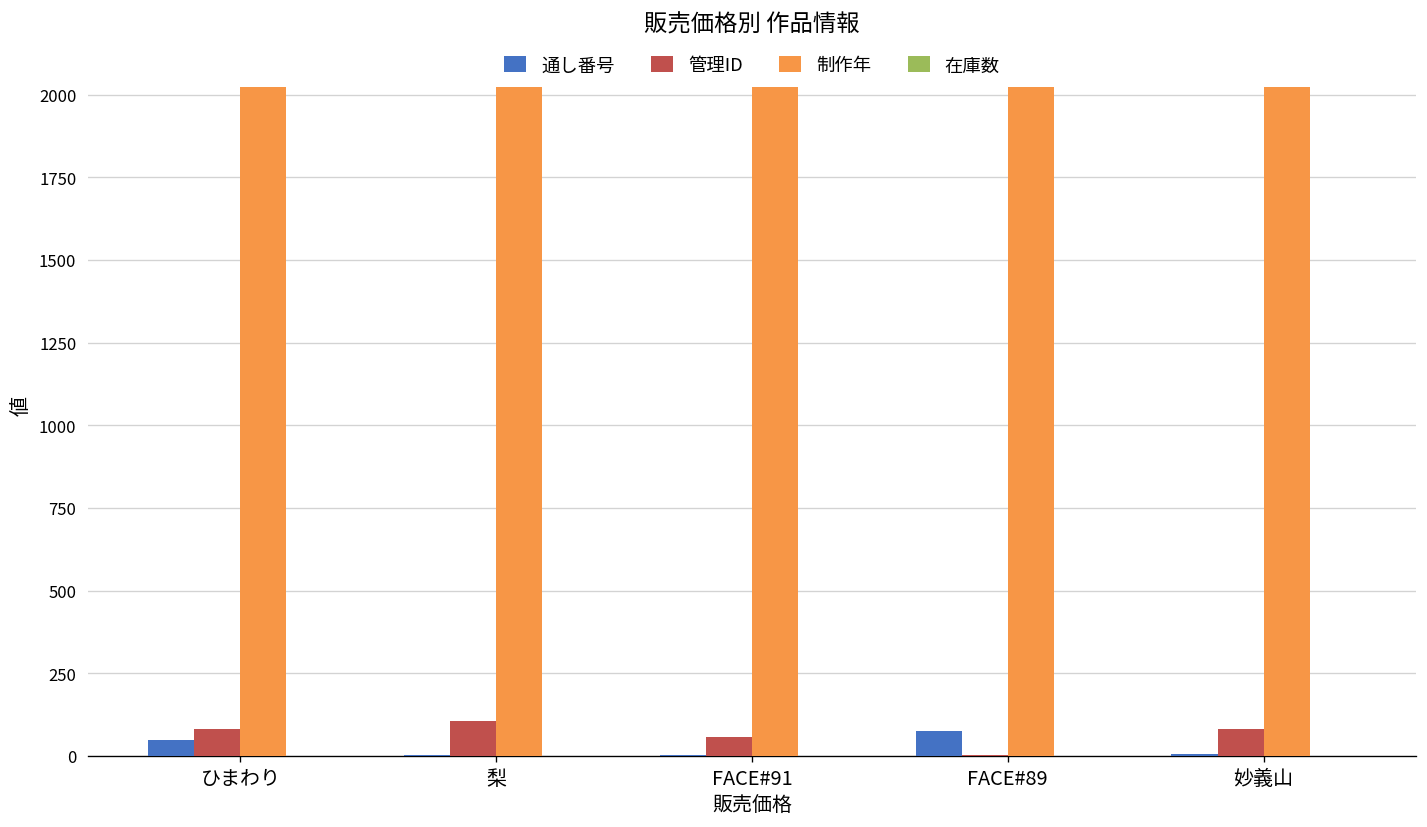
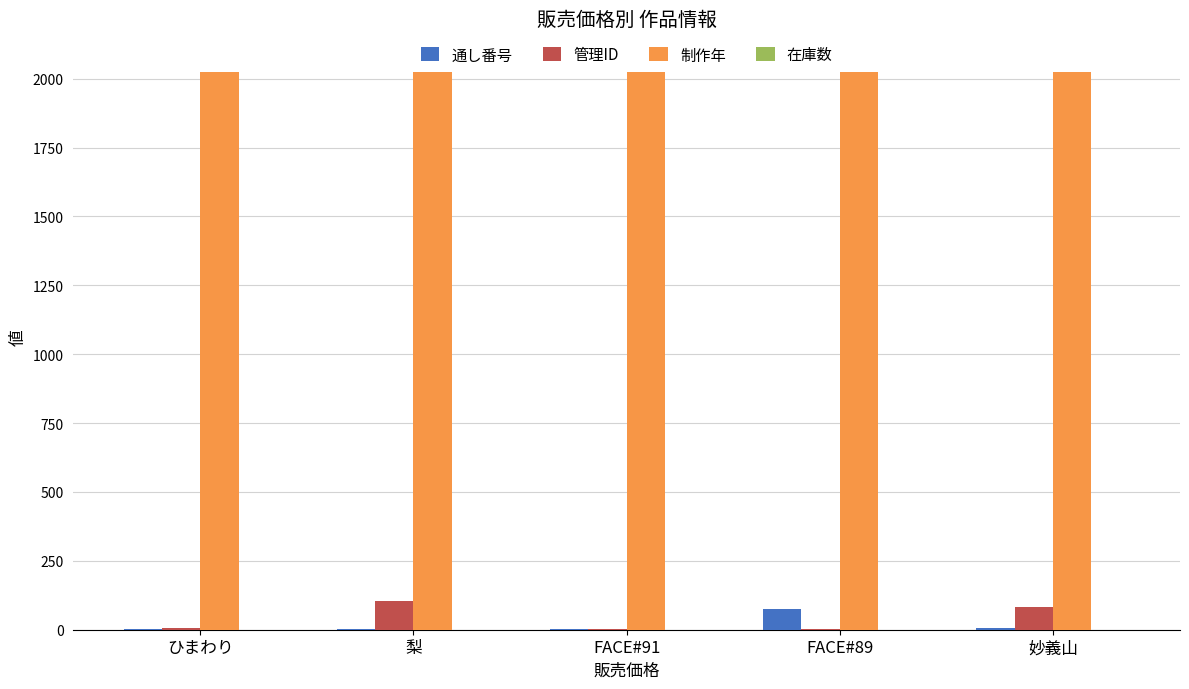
通し番号, ひまわり: 50 -> 0
管理ID, ひまわり: 80 -> 10
管理ID, FACE#91: 60 -> 0
